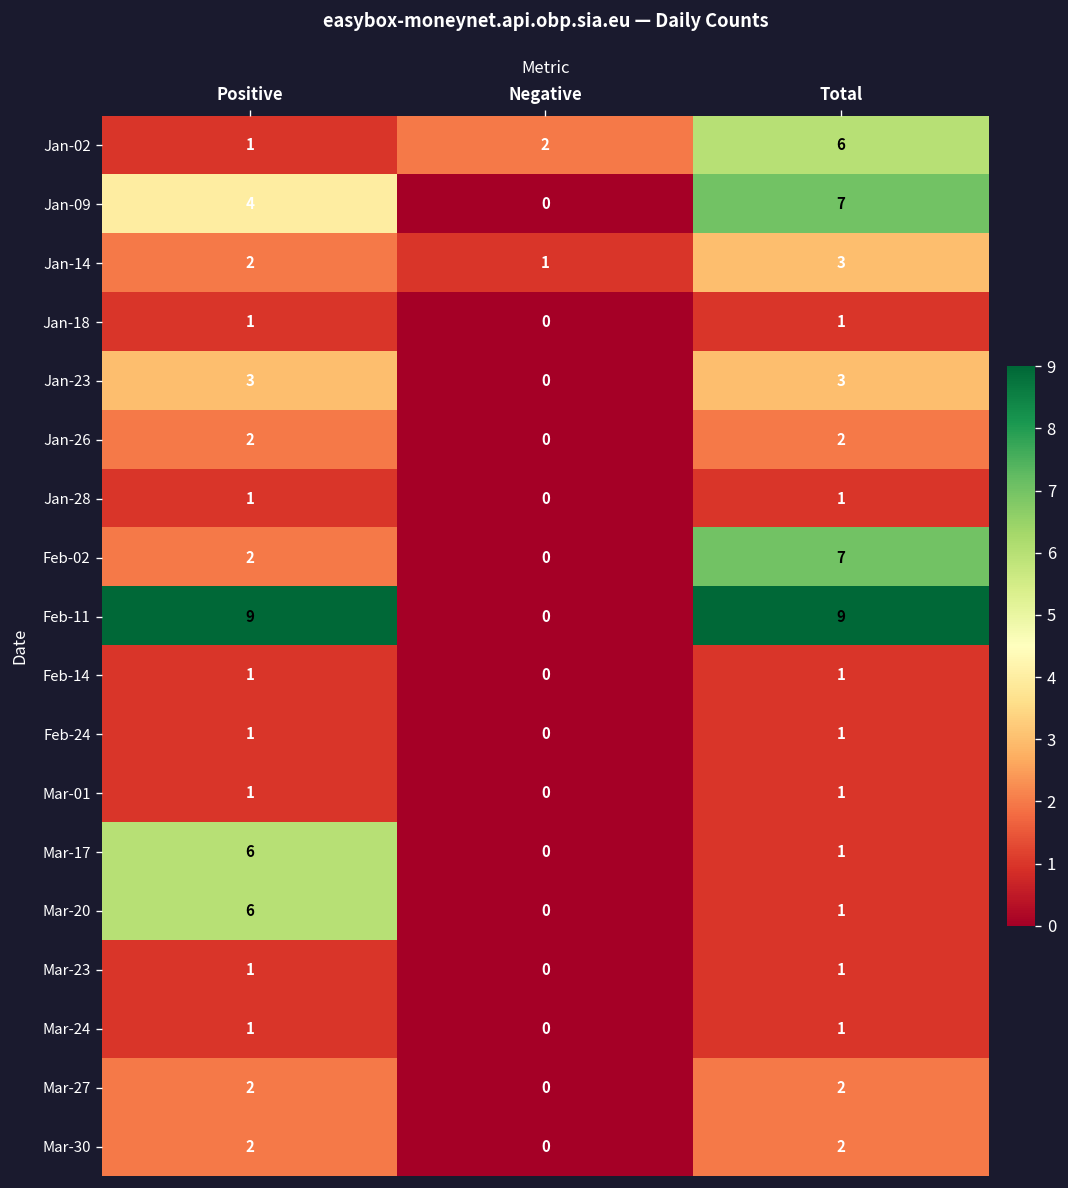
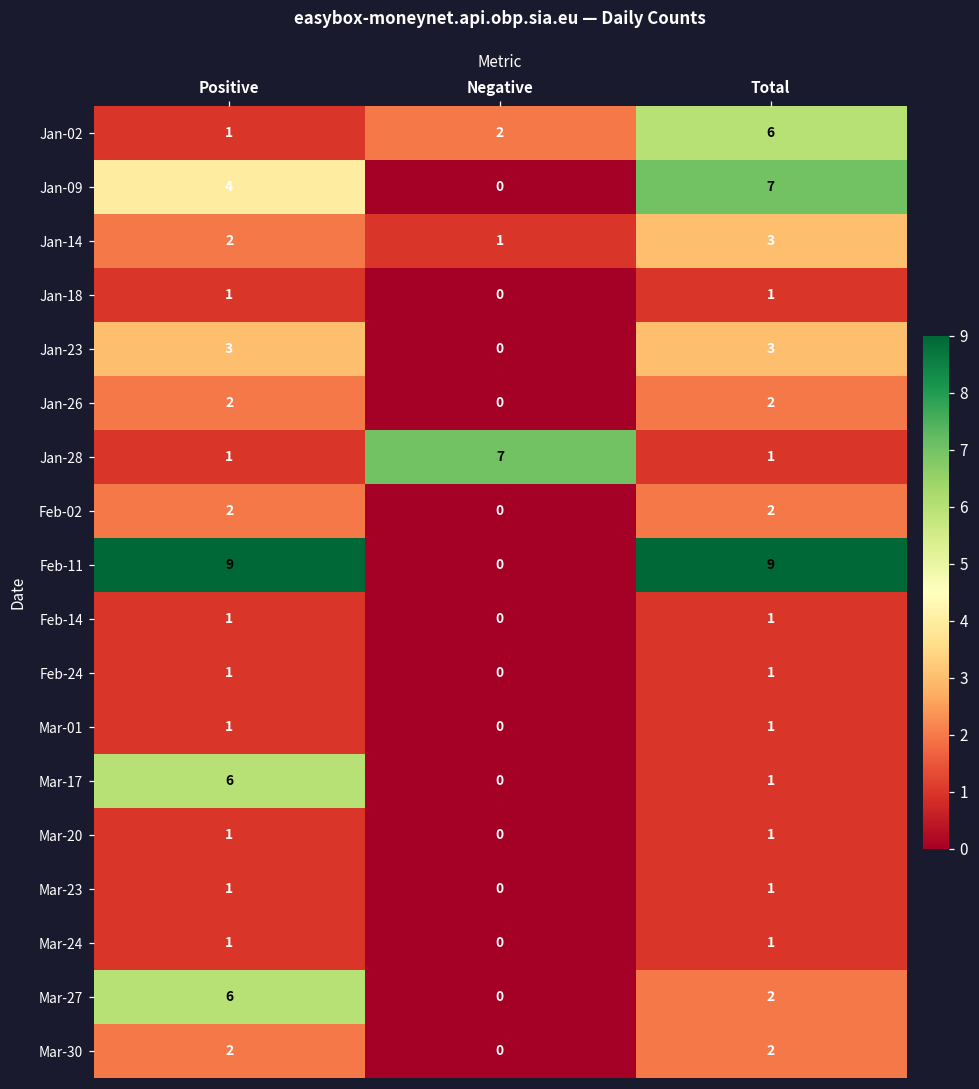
Jan-28, Negative: 0 -> 7
Feb-02, Total: 7 -> 2
Mar-20, Positive: 6 -> 1
Mar-27, Positive: 2 -> 6
